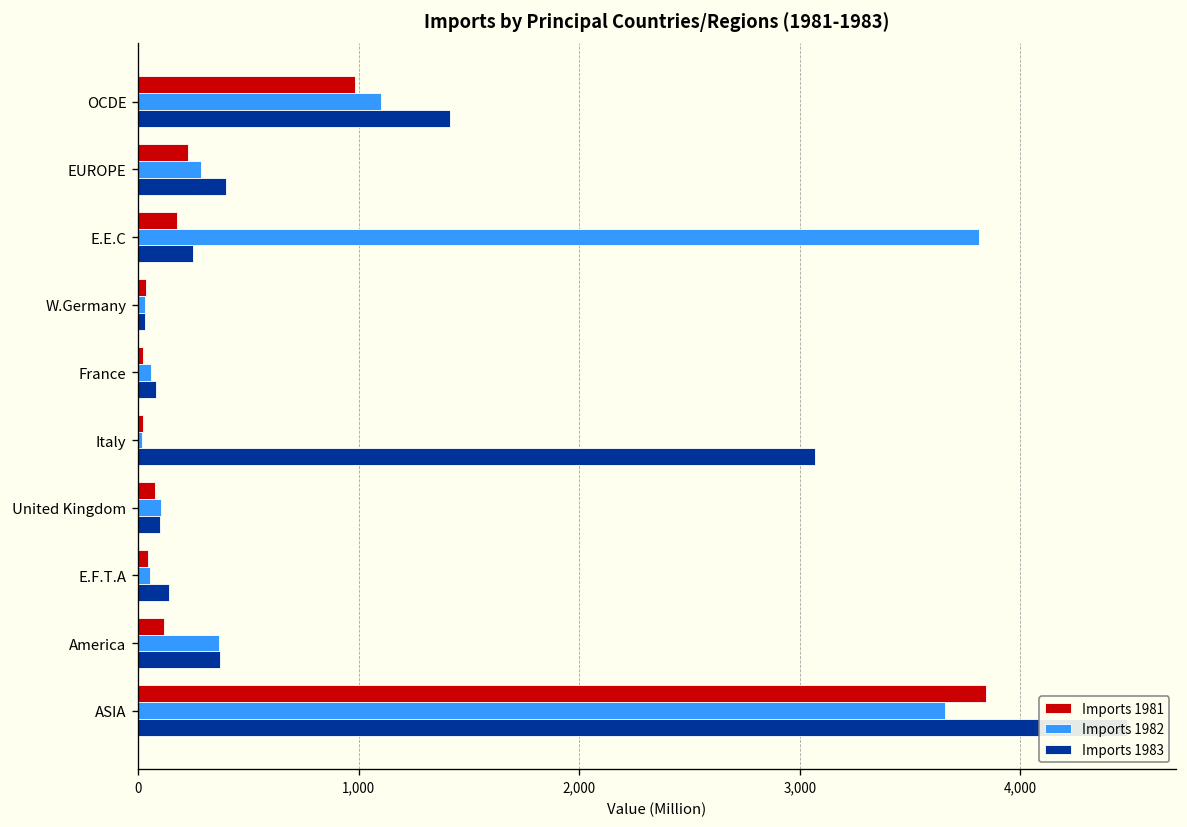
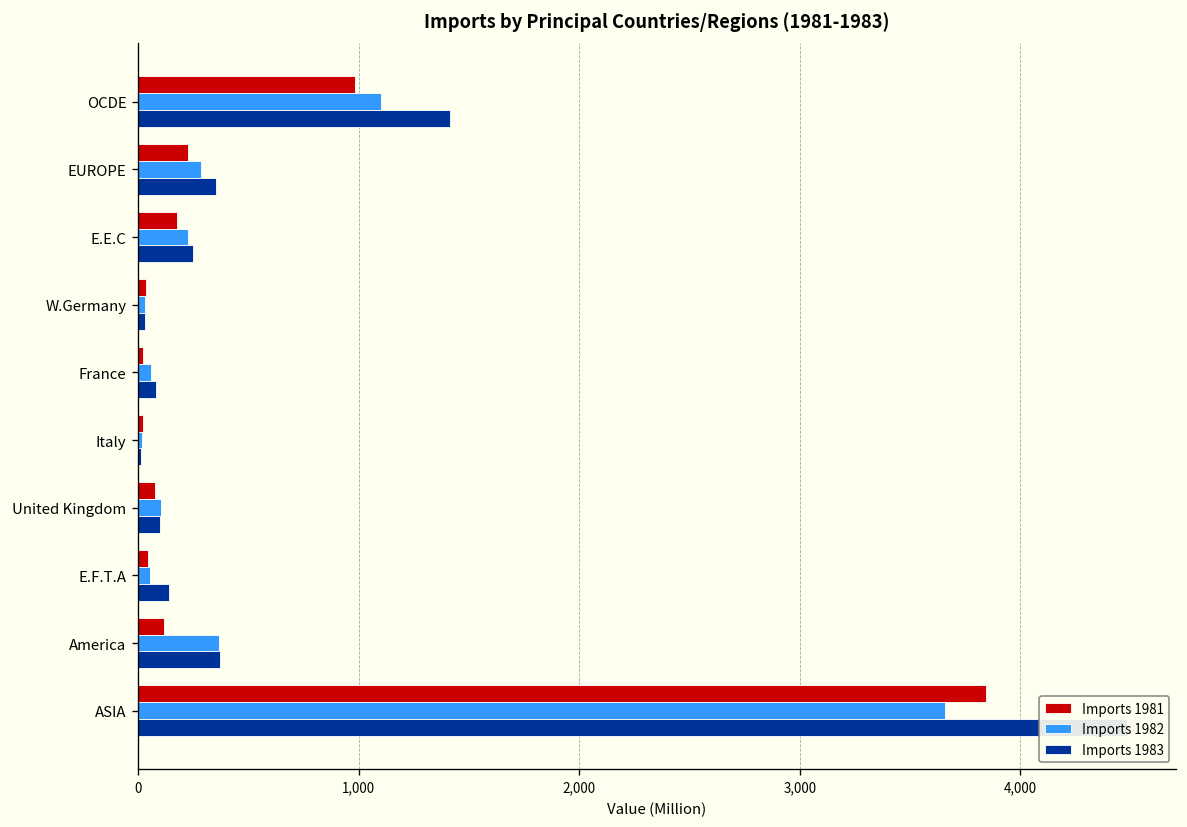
Imports 1983, EUROPE: 400 -> 350
Imports 1982, E.E.C: 3,810 -> 230
Imports 1983, Italy: 3,070 -> 20
